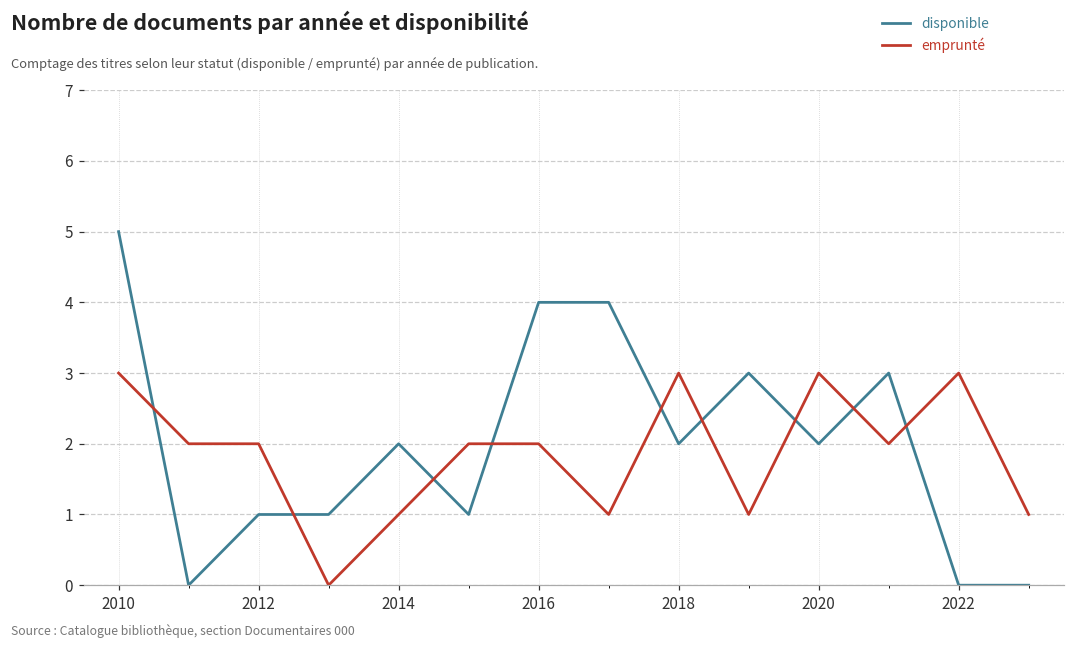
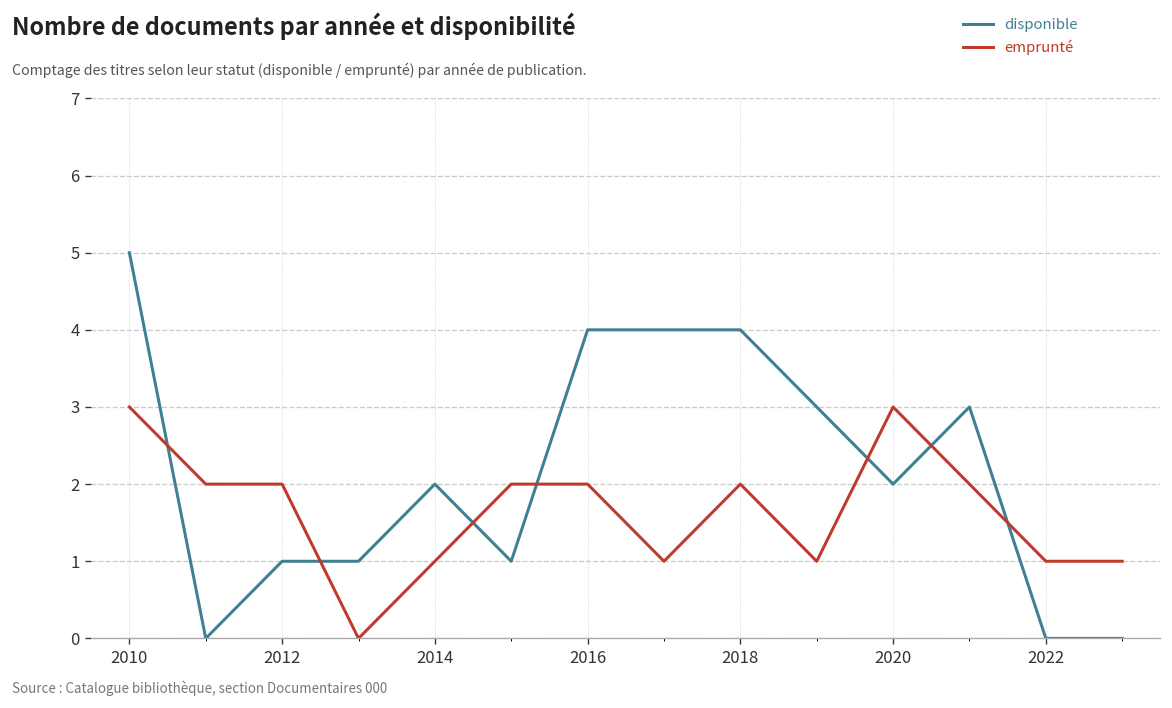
disponible, 2018: 2 -> 4
emprunté, 2018: 3 -> 2
emprunté, 2022: 3 -> 1
